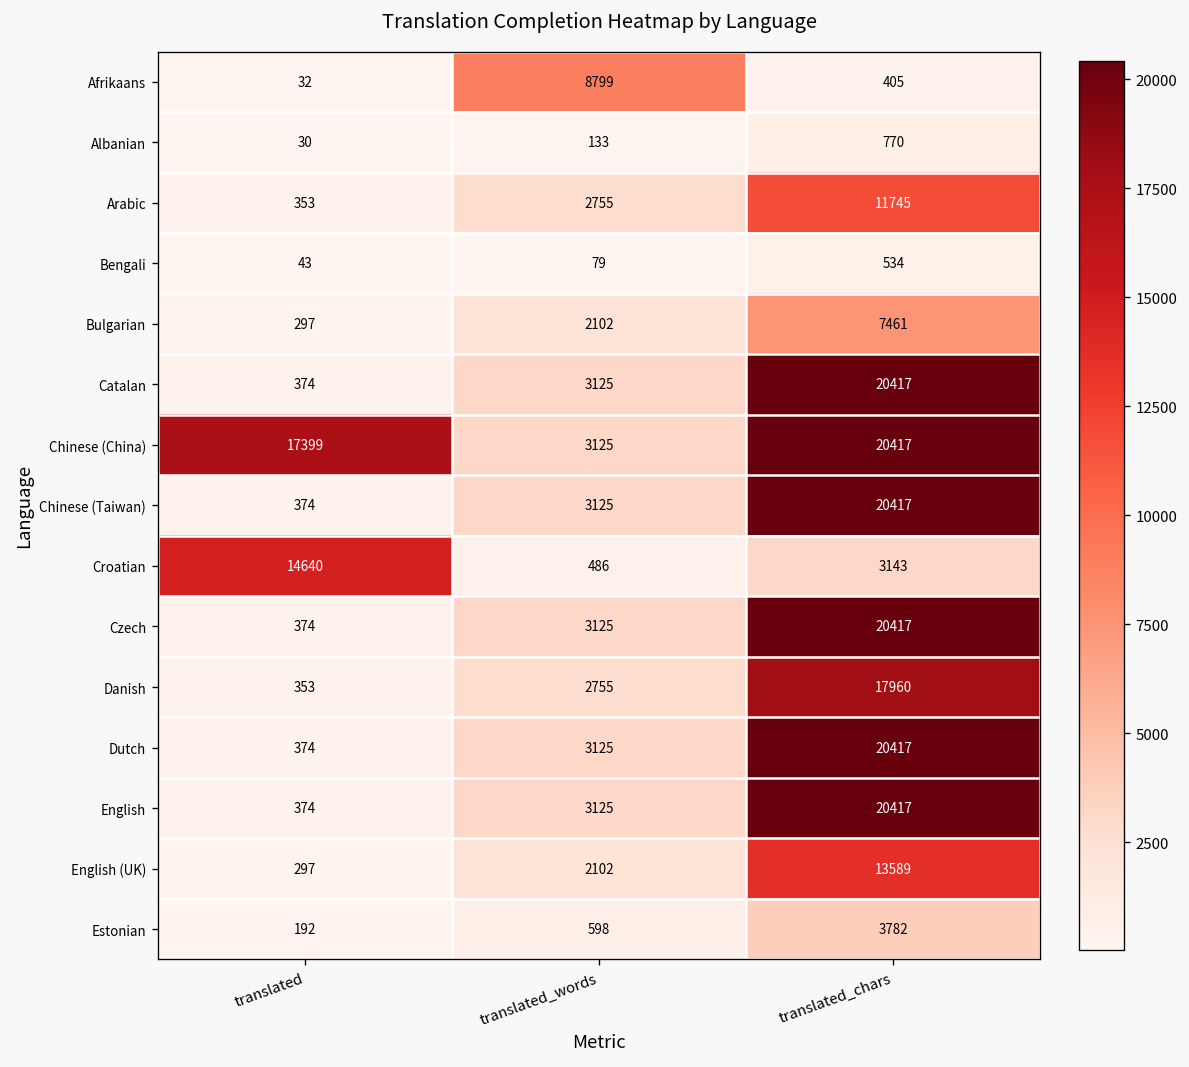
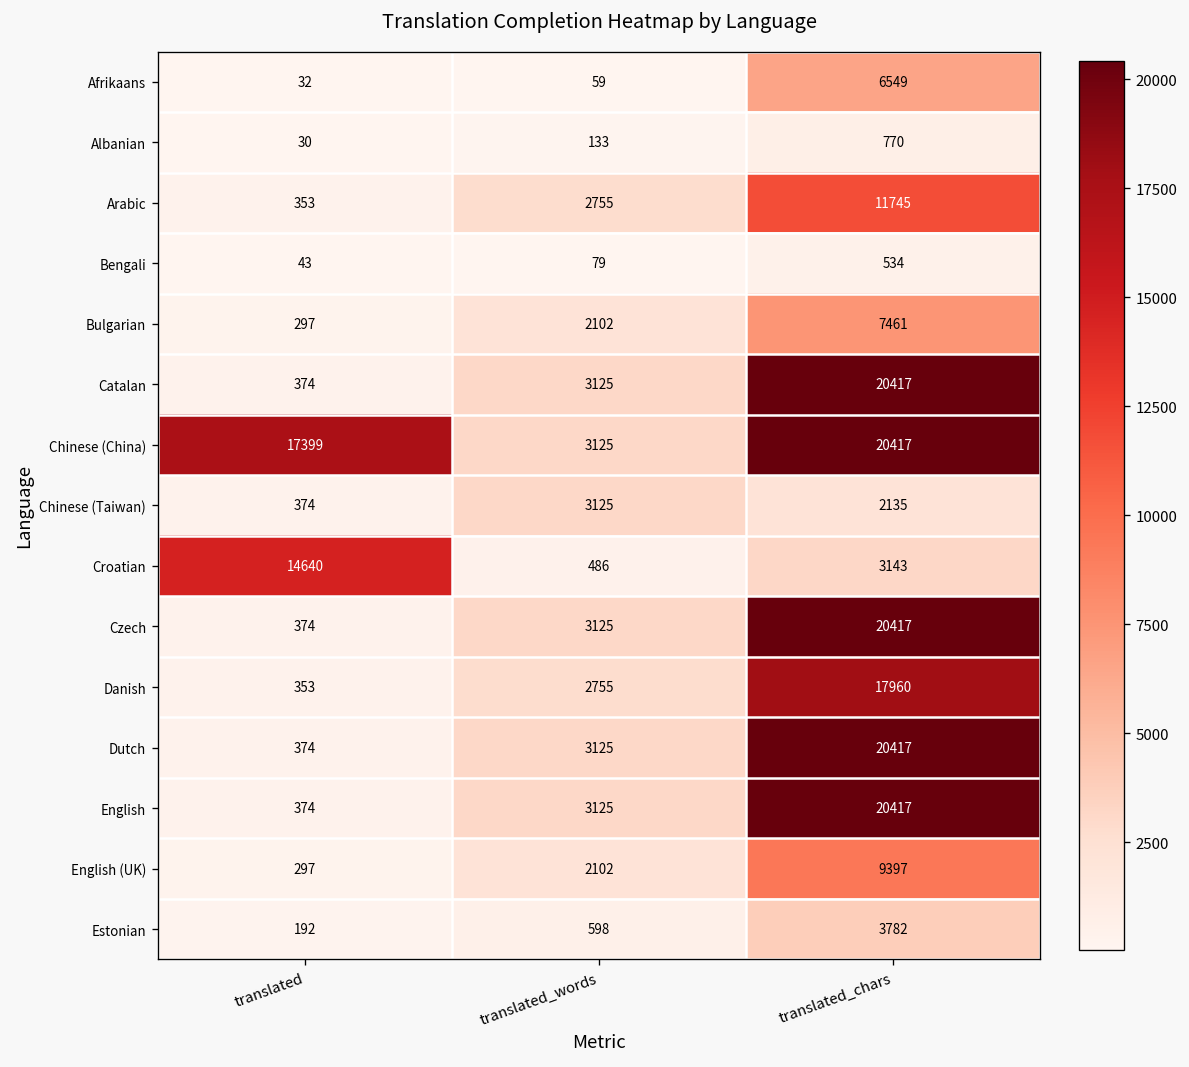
Afrikaans, translated_words: 8799 -> 59
Afrikaans, translated_chars: 405 -> 6549
Chinese (Taiwan), translated_chars: 20417 -> 2135
English (UK), translated_chars: 13589 -> 9397
